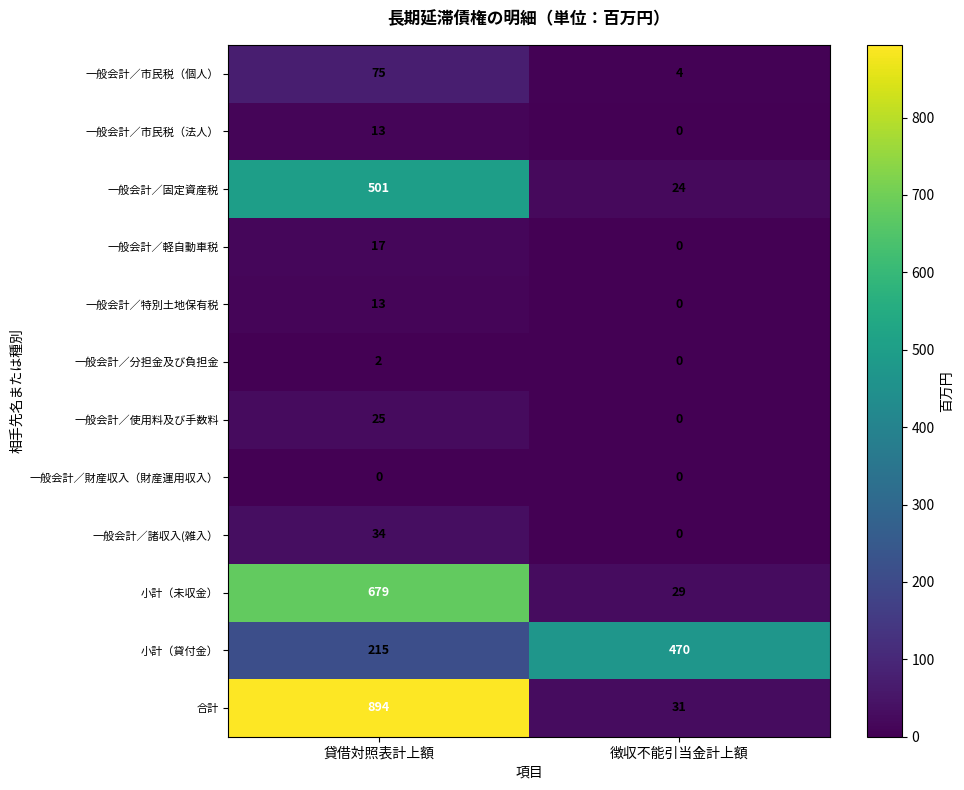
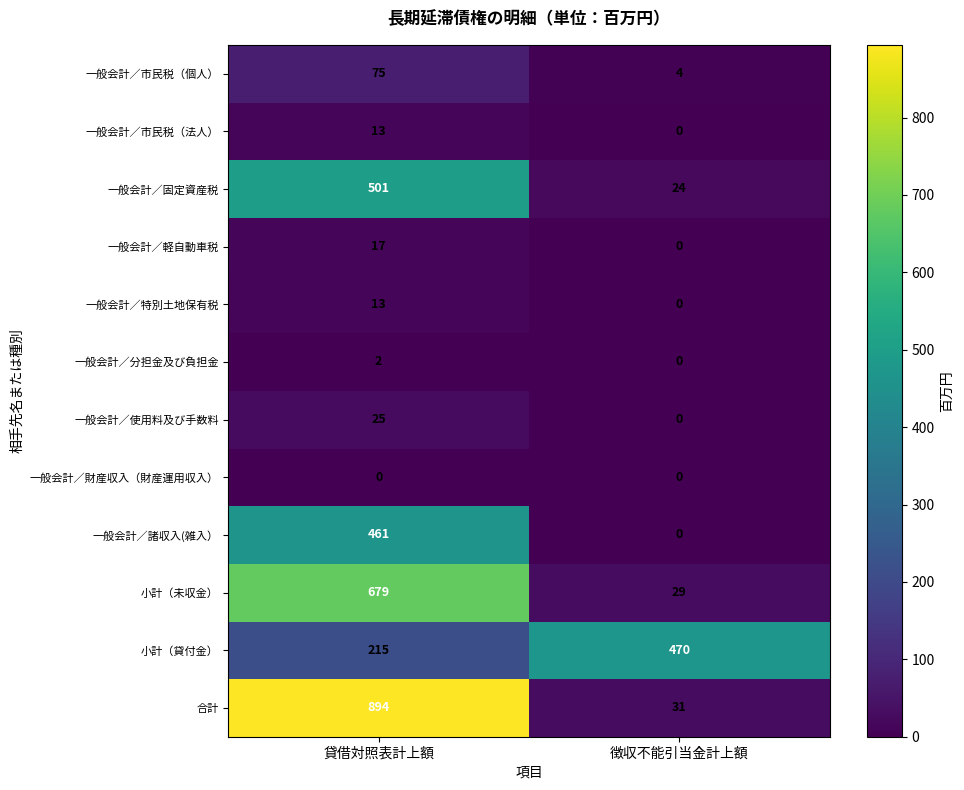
一般会計／諸収入(雑入）, 貸借対照表計上額: 34 -> 461
